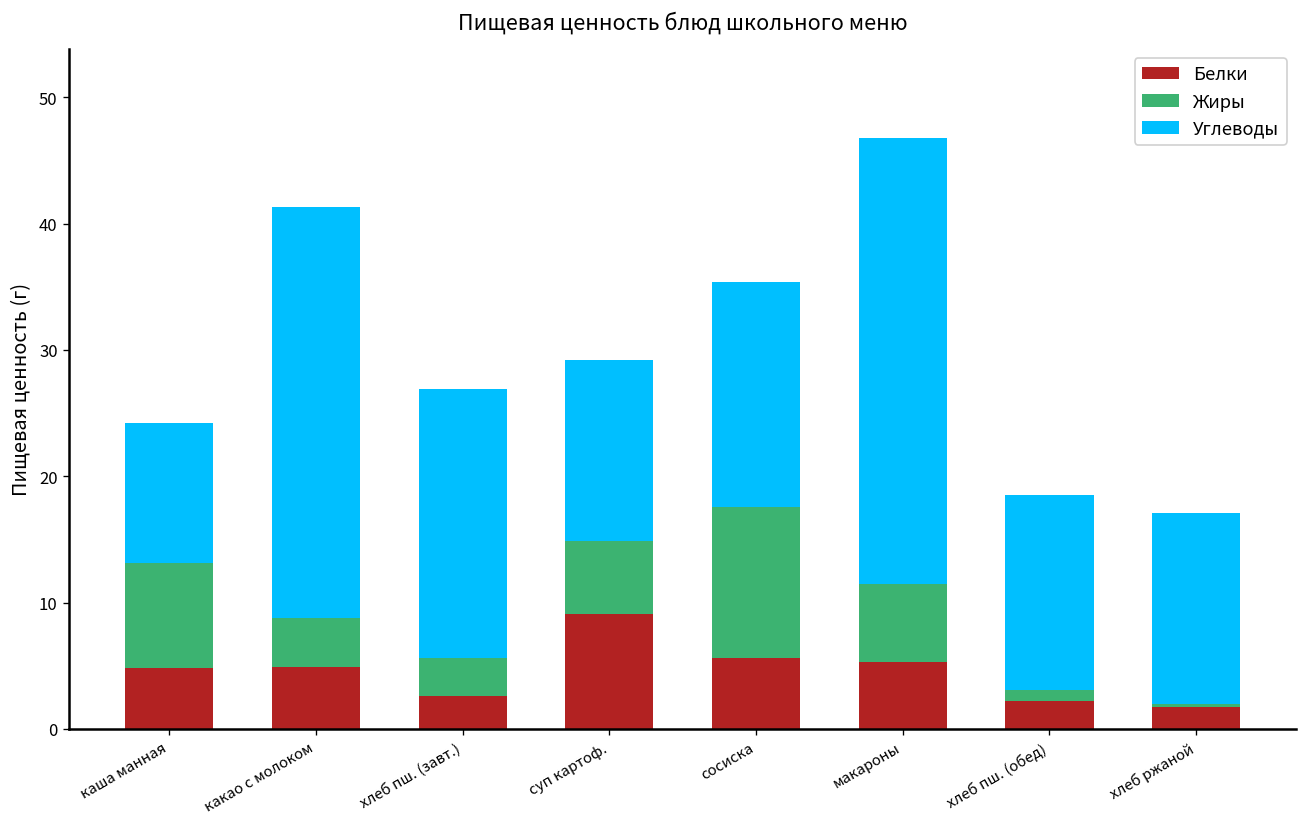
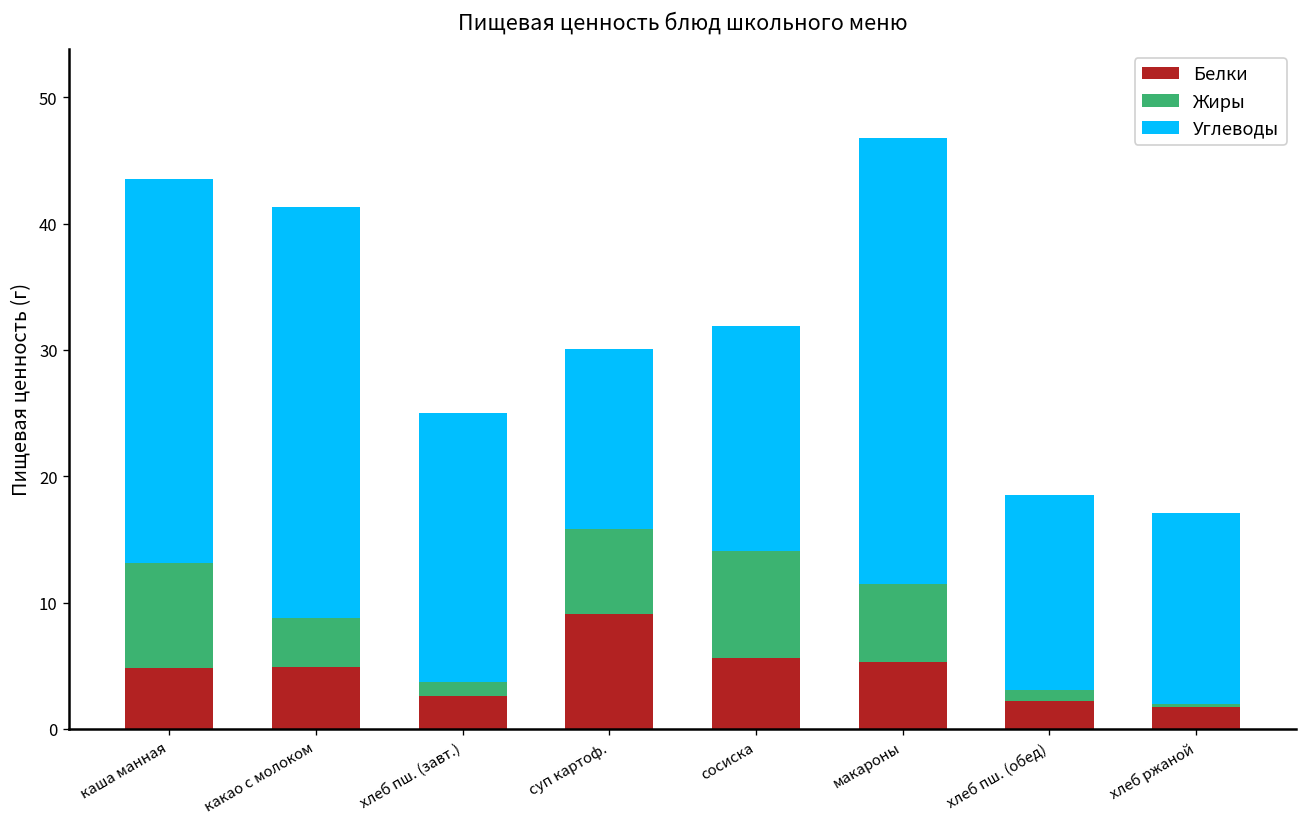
Углеводы, каша манная: 11.1 -> 30.4
Жиры, хлеб пш. (завт.): 3.0 -> 1.1
Жиры, суп картоф.: 5.8 -> 6.7
Жиры, сосиска: 12.0 -> 8.5
